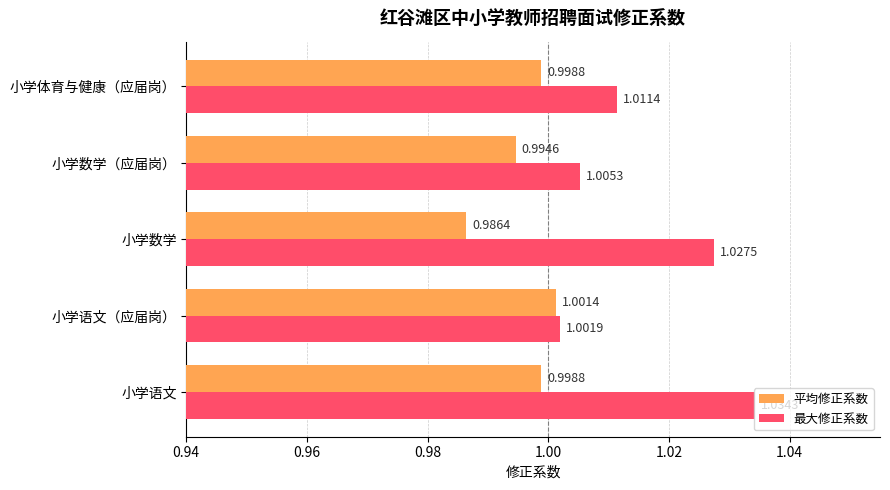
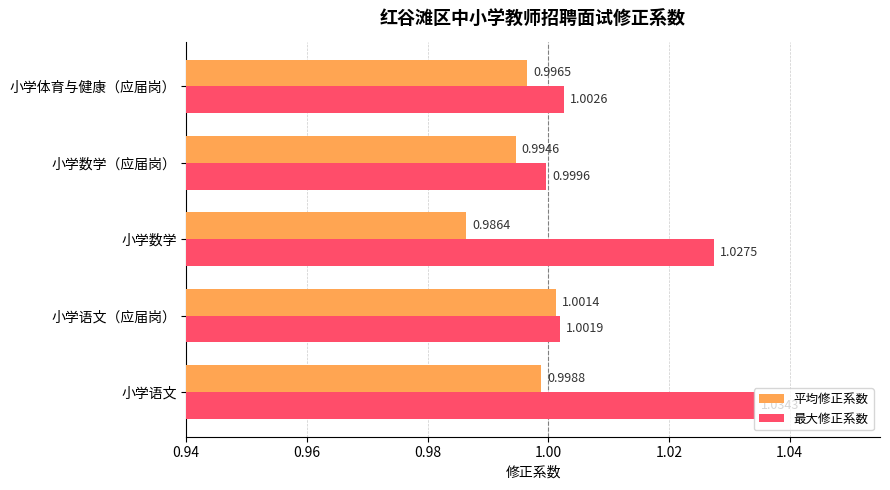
平均修正系数, 小学体育与健康（应届岗）: 0.9988 -> 0.9965
最大修正系数, 小学体育与健康（应届岗）: 1.0114 -> 1.0026
最大修正系数, 小学数学（应届岗）: 1.0053 -> 0.9996
